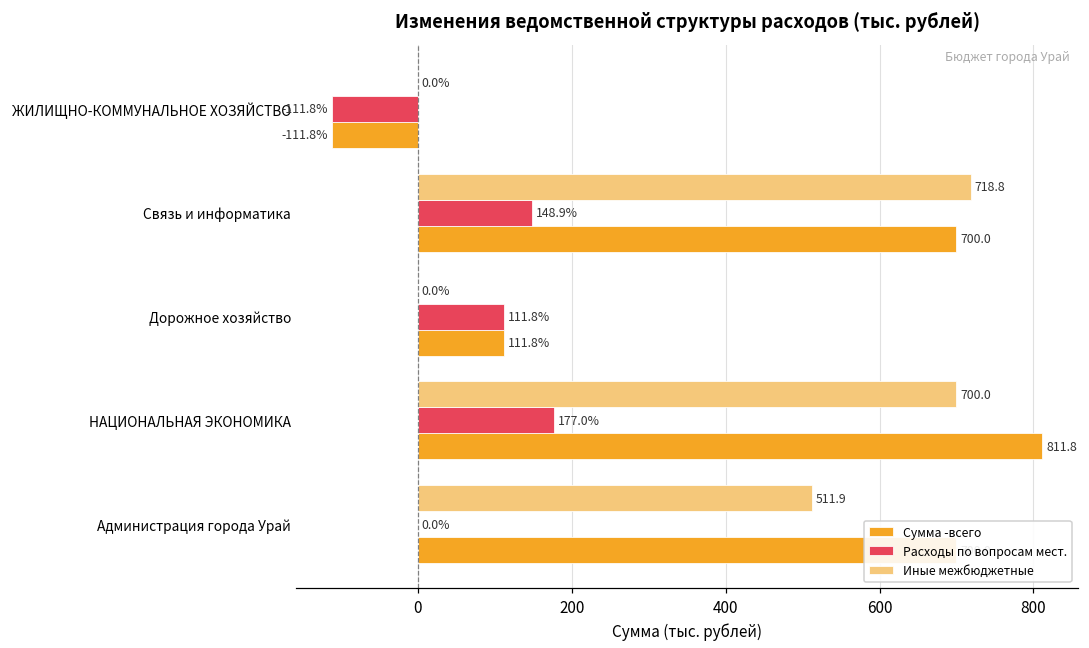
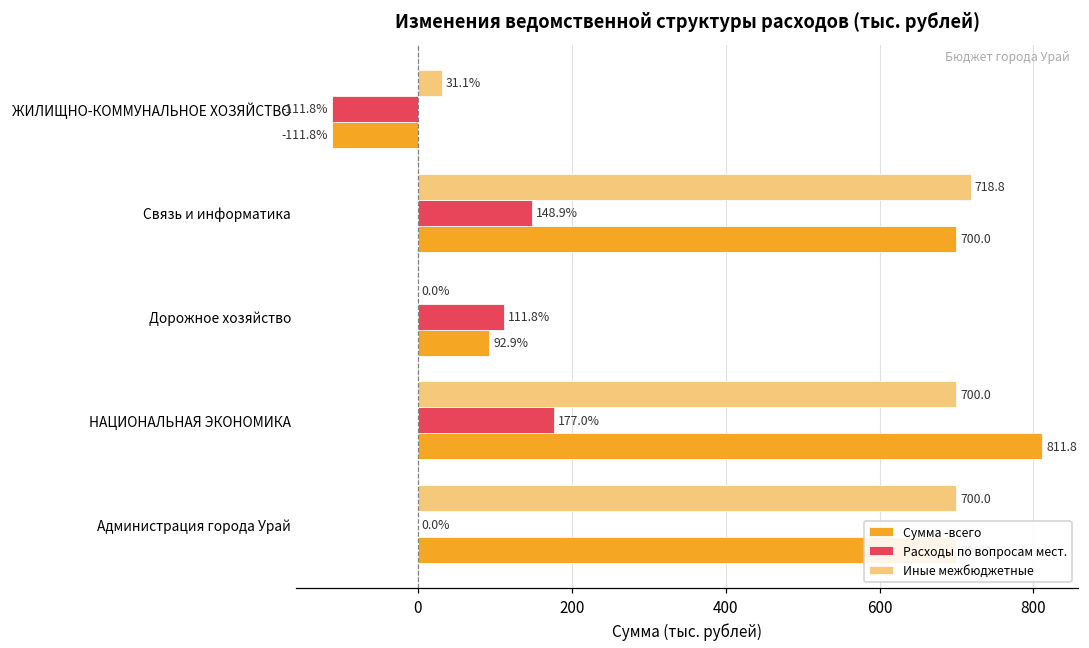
Иные межбюджетные, ЖИЛИЩНО-КОММУНАЛЬНОЕ ХОЗЯЙСТВО: 0.0% -> 31.1%
Сумма -всего, Дорожное хозяйство: 111.8% -> 92.9%
Иные межбюджетные, Администрация города Урай: 511.9 -> 700.0
